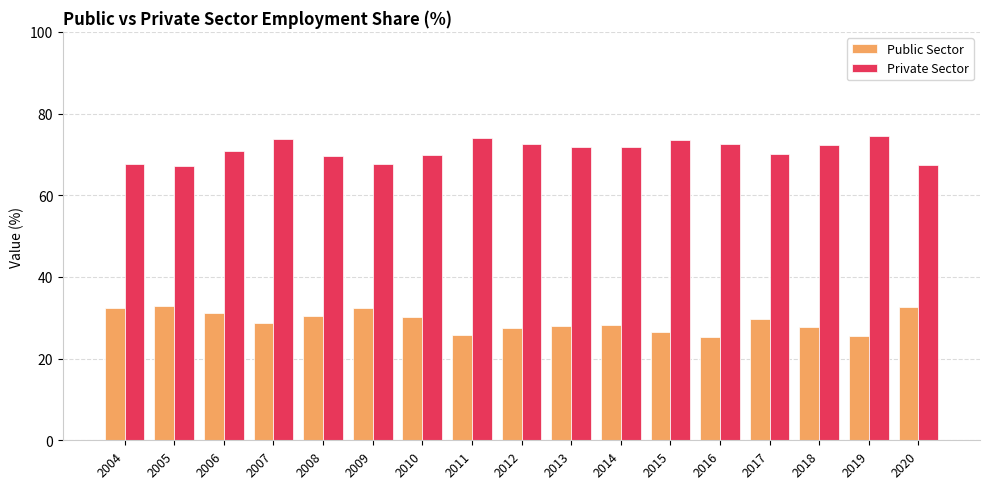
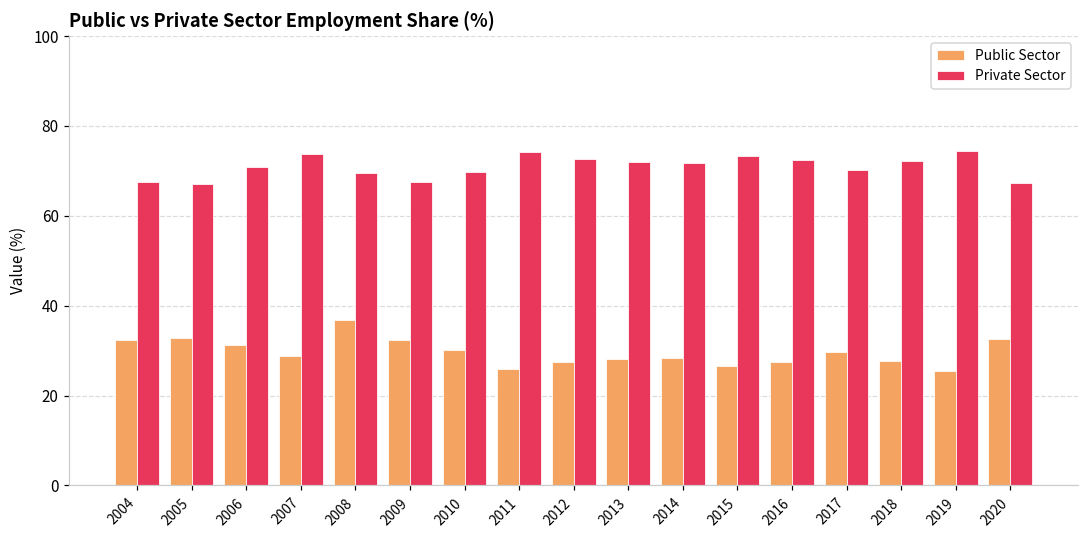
Public Sector, 2008: 31 -> 37
Public Sector, 2016: 25 -> 28
